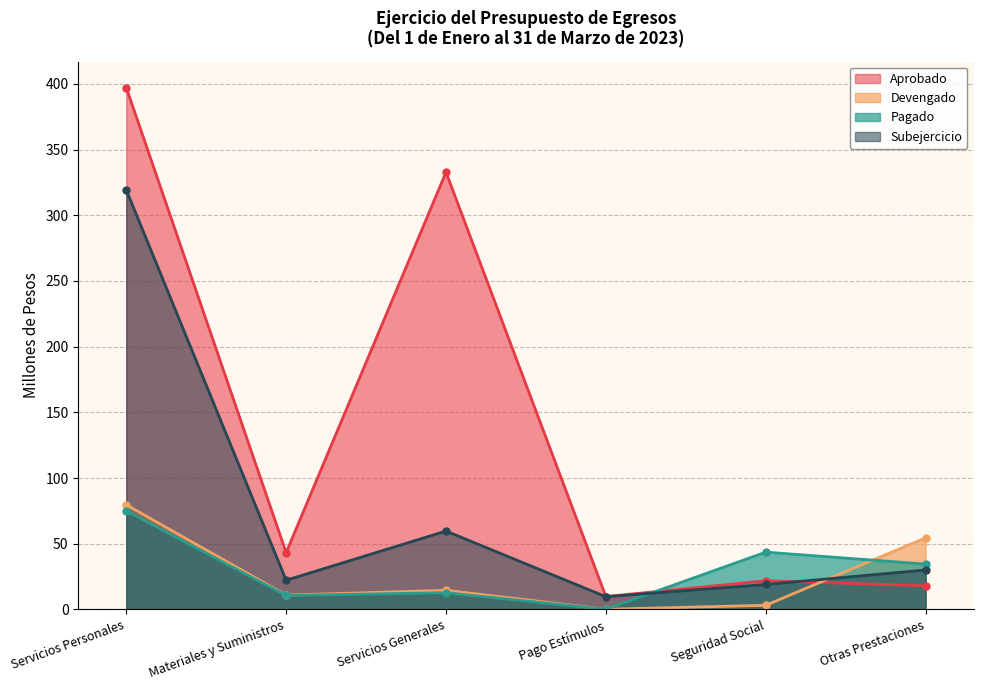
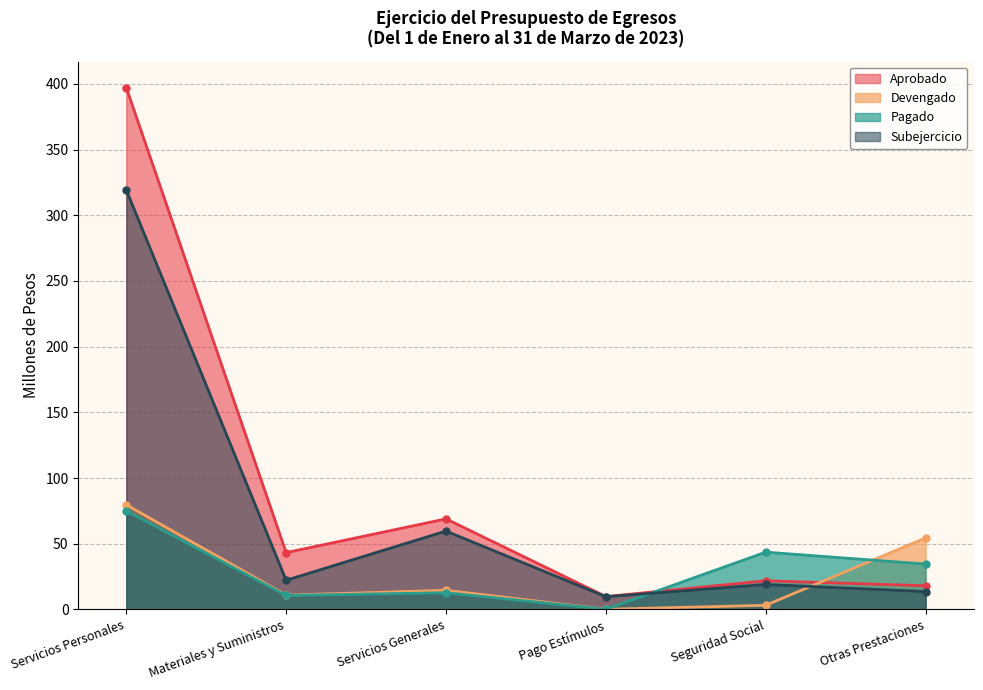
Aprobado, Servicios Generales: 333 -> 69
Subejercicio, Otras Prestaciones: 30 -> 14
